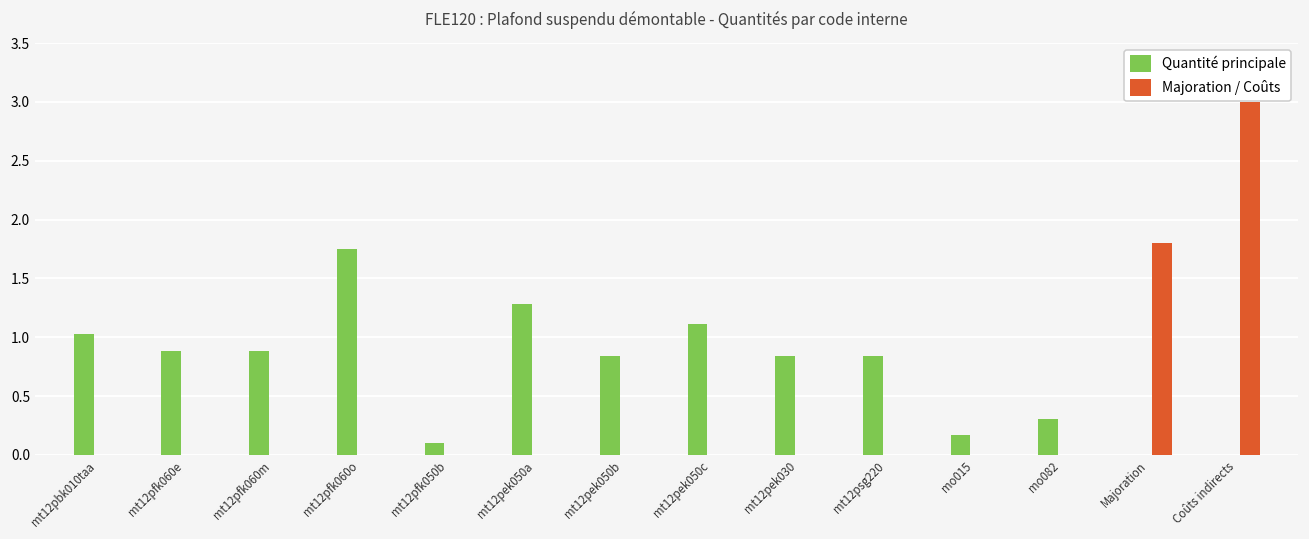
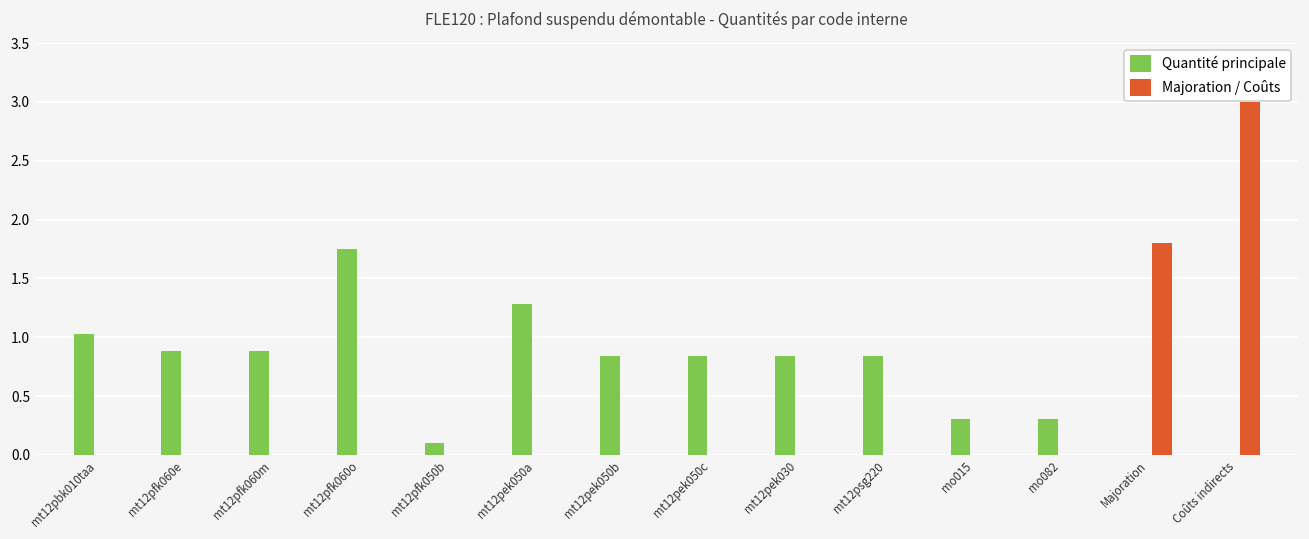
Quantité principale, mt12pek050c: 1.11 -> 0.84
Quantité principale, mo015: 0.17 -> 0.31
